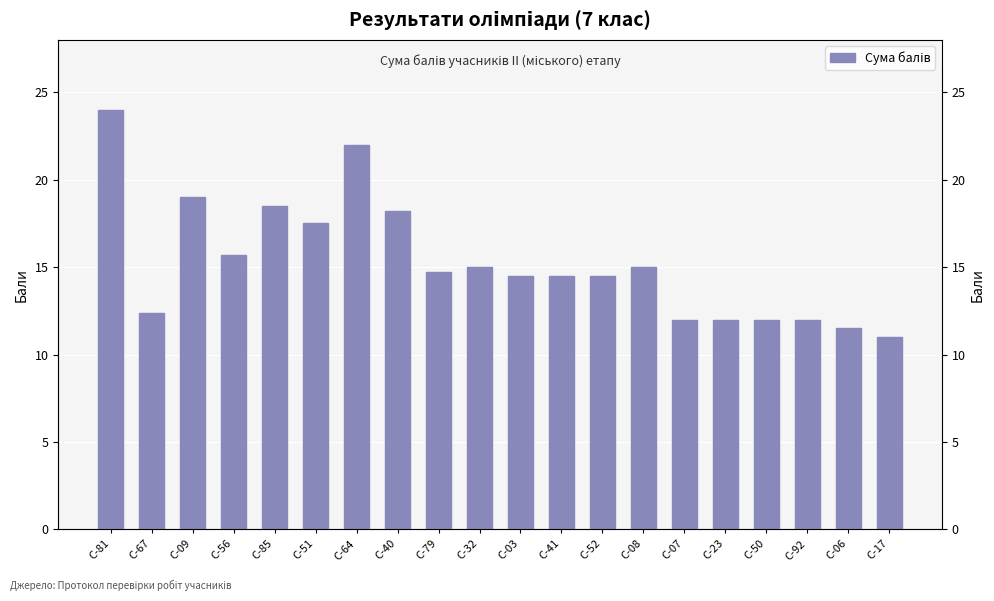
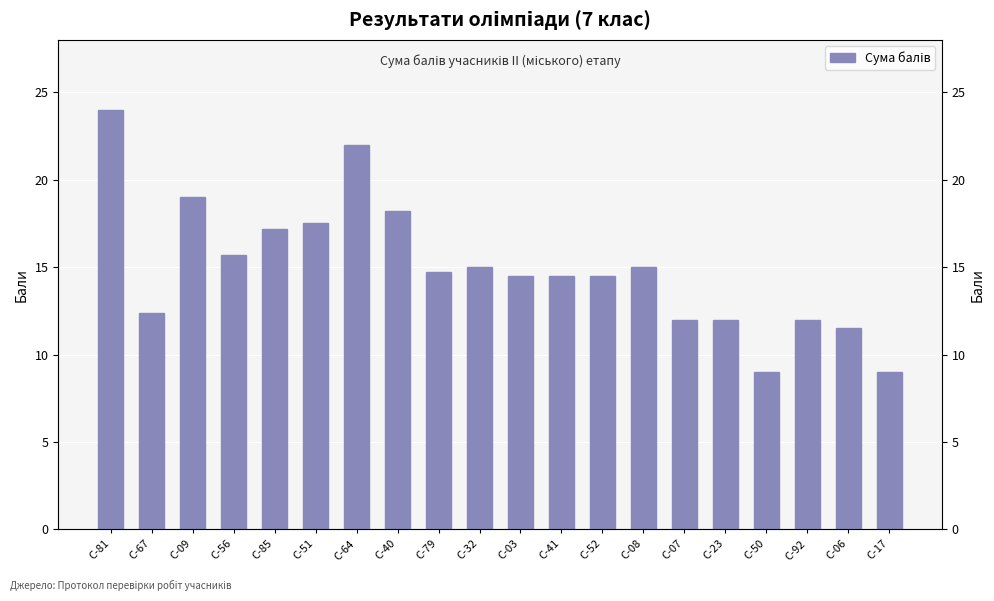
С-85: 18.5 -> 17.2
С-50: 12 -> 9
С-17: 11 -> 9
